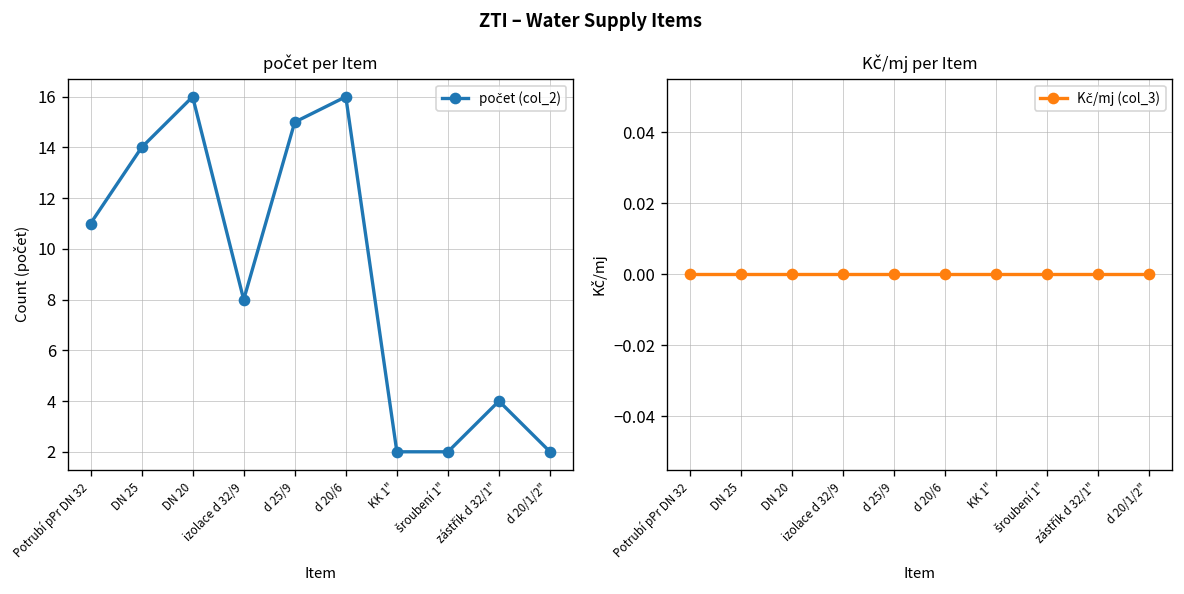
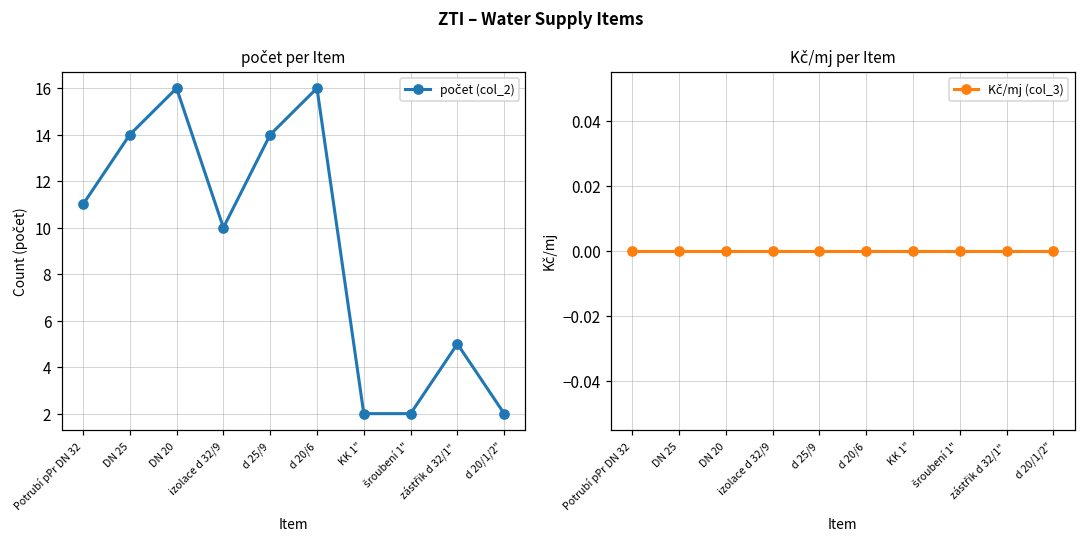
počet per Item, izolace d 32/9: 8 -> 10
počet per Item, d 25/9: 15 -> 14
počet per Item, zástřik d 32/1": 4 -> 5
